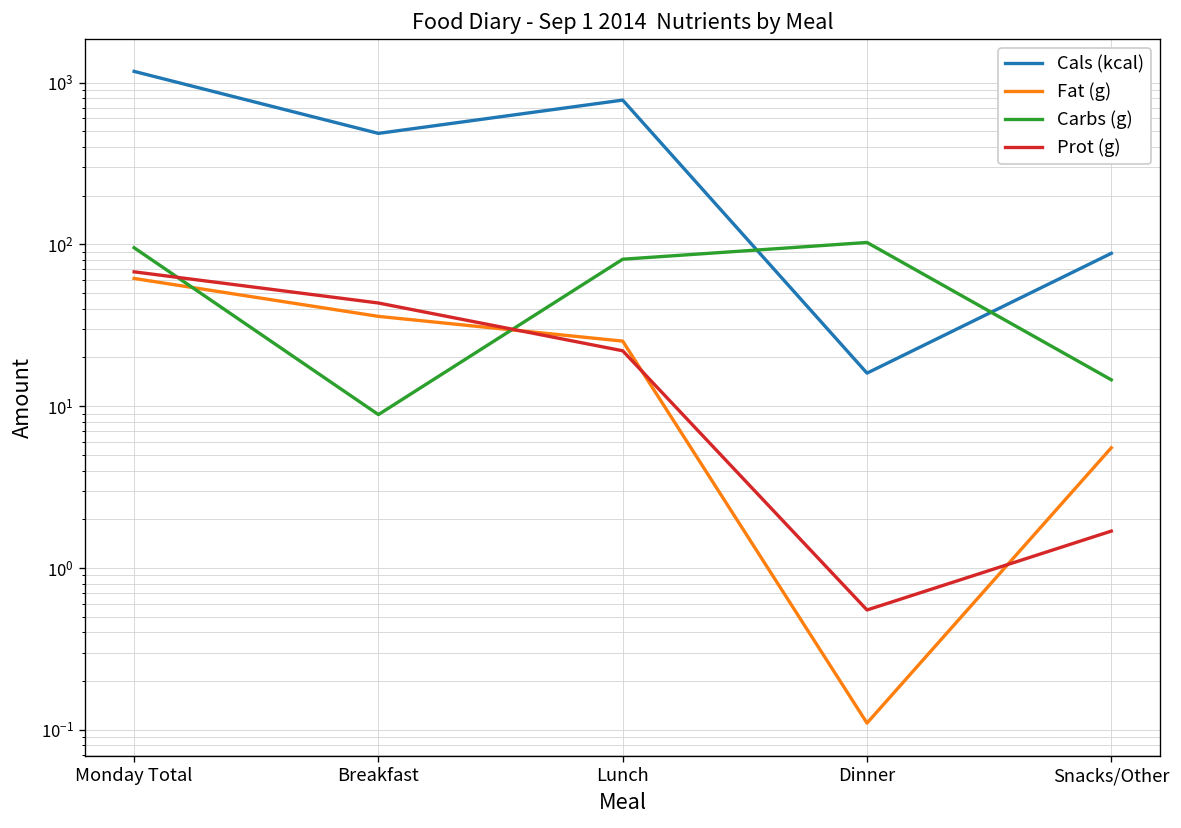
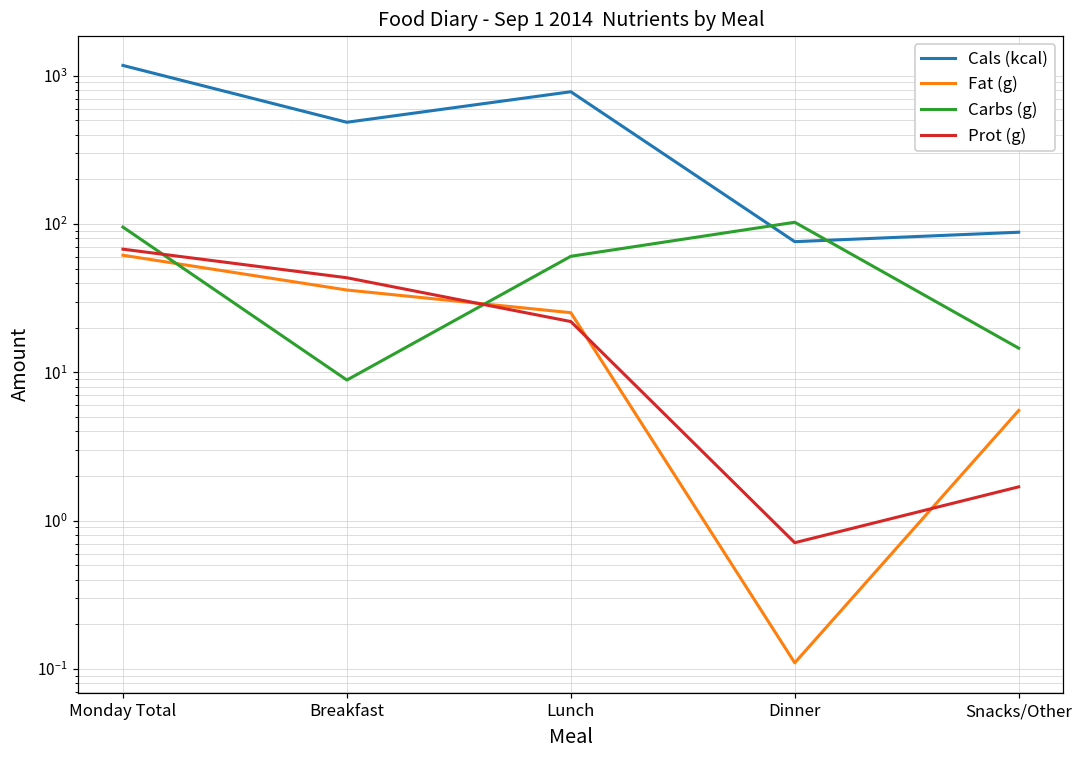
Carbs (g), Lunch: 80 -> 60
Cals (kcal), Dinner: 16 -> 80
Prot (g), Dinner: 0.55 -> 0.7
